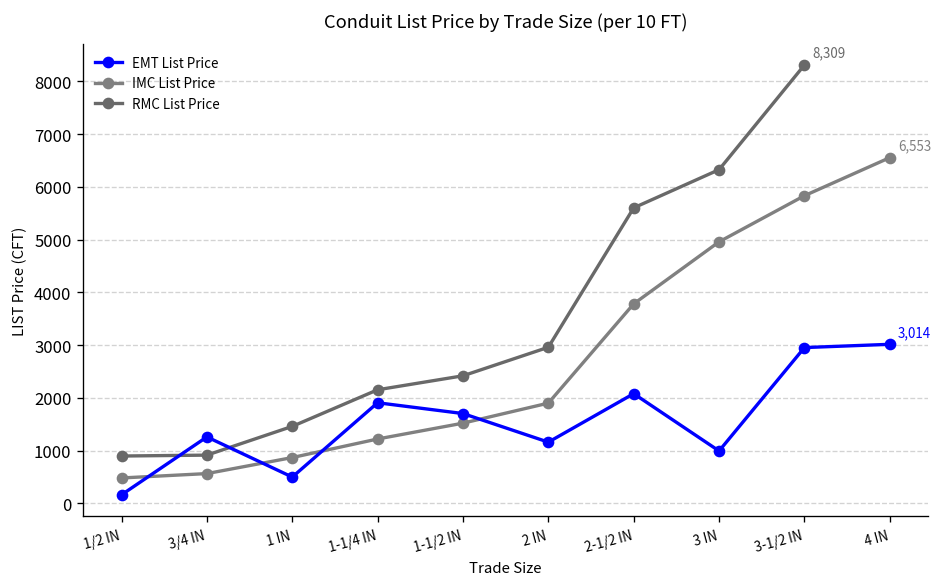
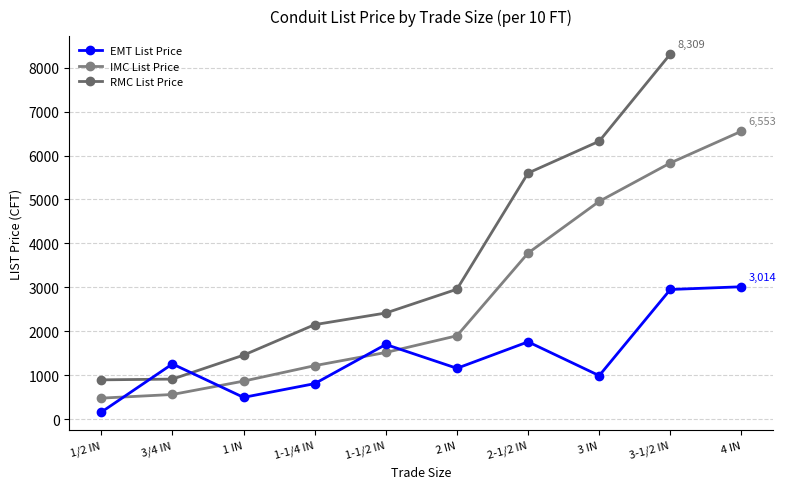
EMT List Price, 1-1/4 IN: 1900 -> 800
EMT List Price, 2-1/2 IN: 2100 -> 1800
